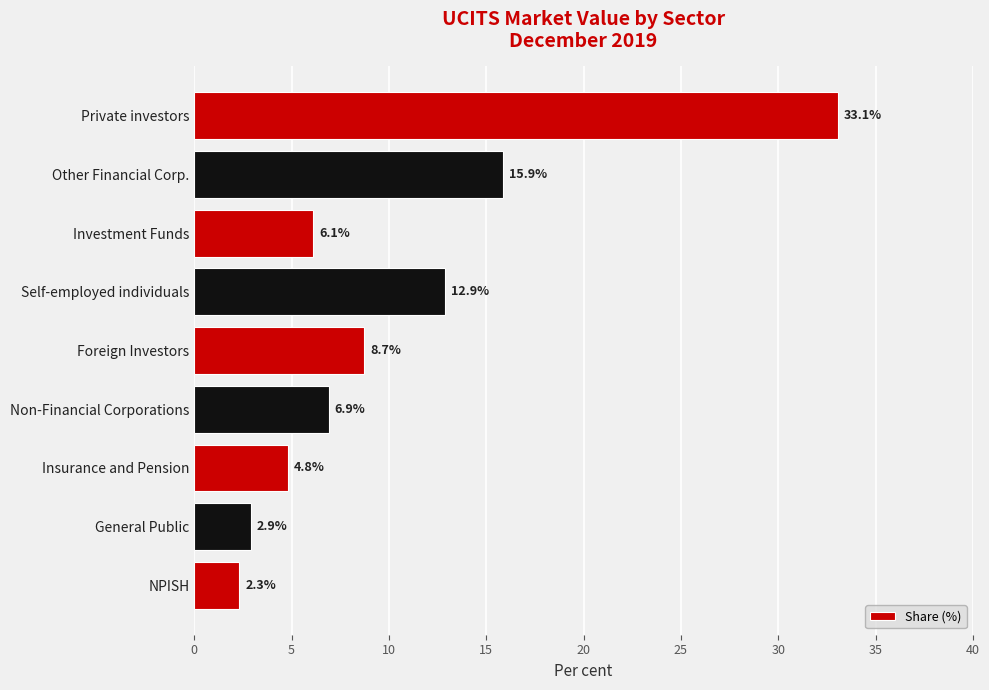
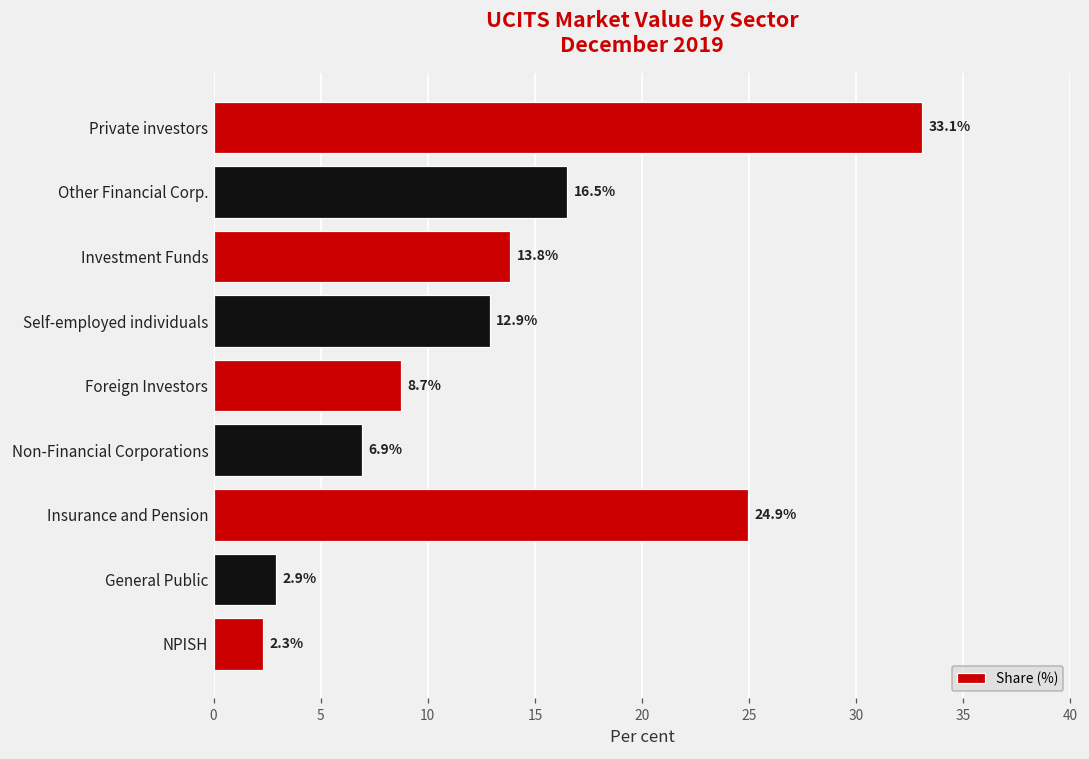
Other Financial Corp.: 15.9% -> 16.5%
Investment Funds: 6.1% -> 13.8%
Insurance and Pension: 4.8% -> 24.9%
